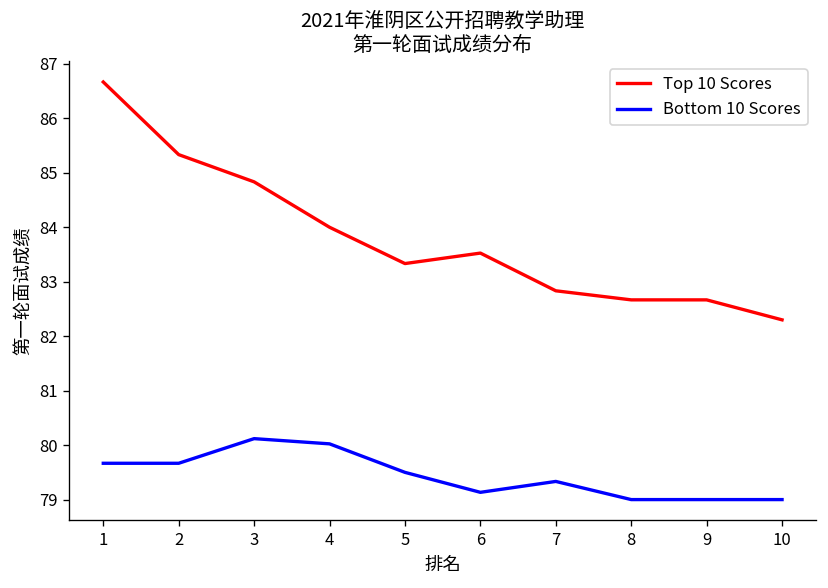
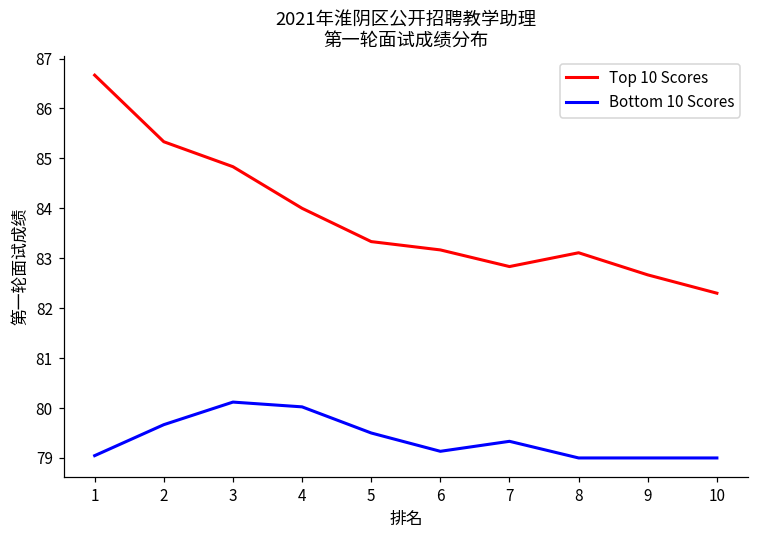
Bottom 10 Scores, 1: 79.7 -> 79.0
Top 10 Scores, 6: 83.5 -> 83.2
Top 10 Scores, 8: 82.7 -> 83.1
